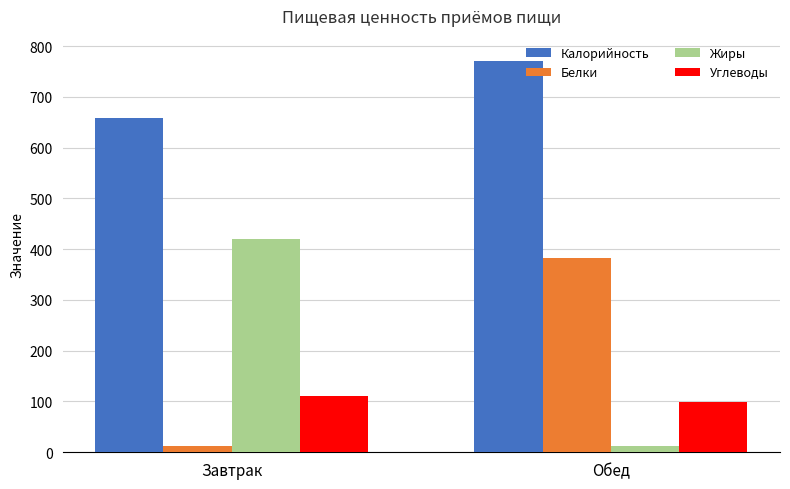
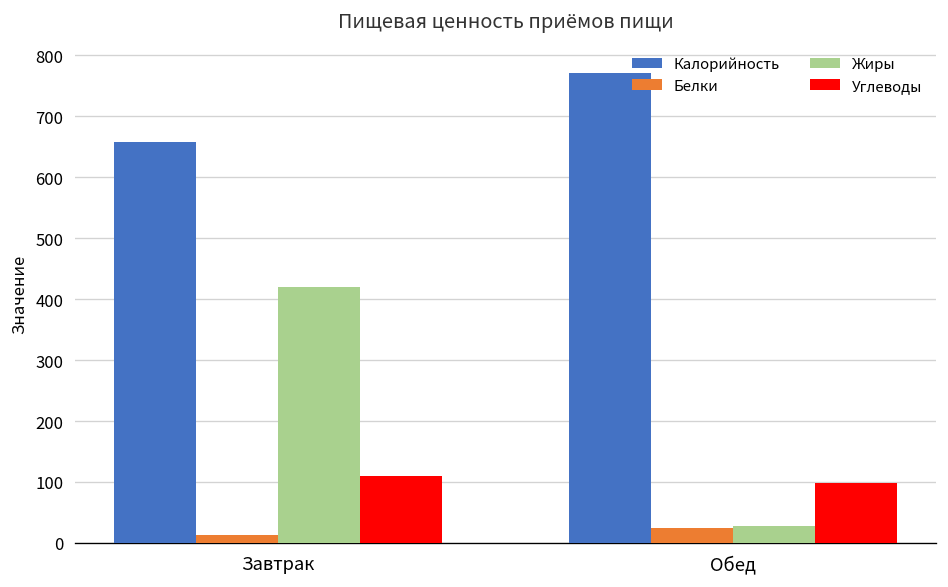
Белки, Обед: 380 -> 20
Жиры, Обед: 10 -> 30
